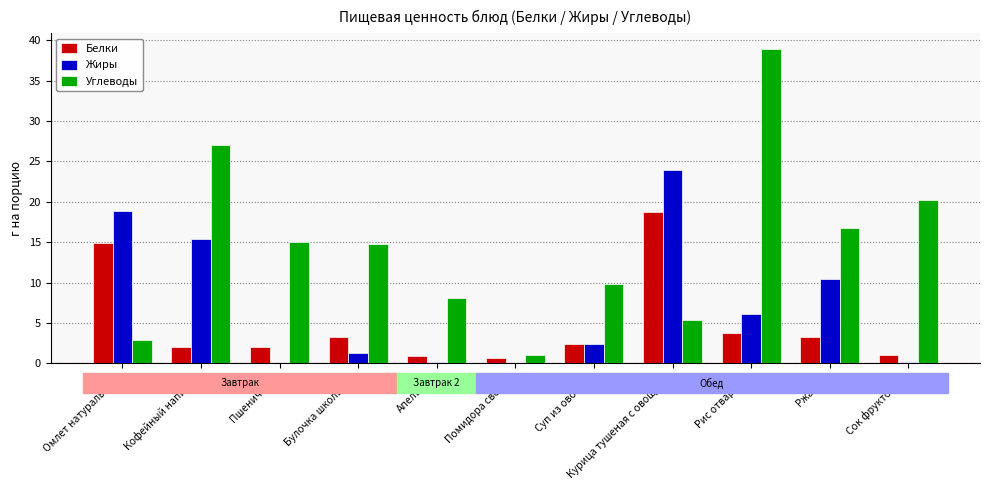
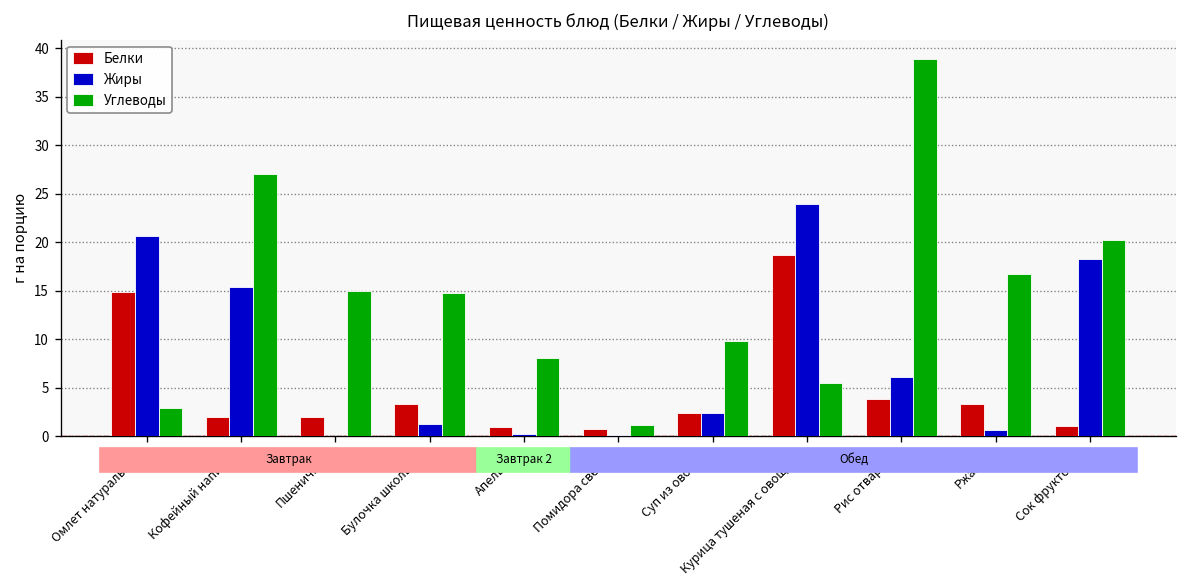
Жиры, Омлет натуральный: 19 -> 21
Жиры, Ржаной: 11 -> 1
Жиры, Сок фруктовый: 0 -> 18
